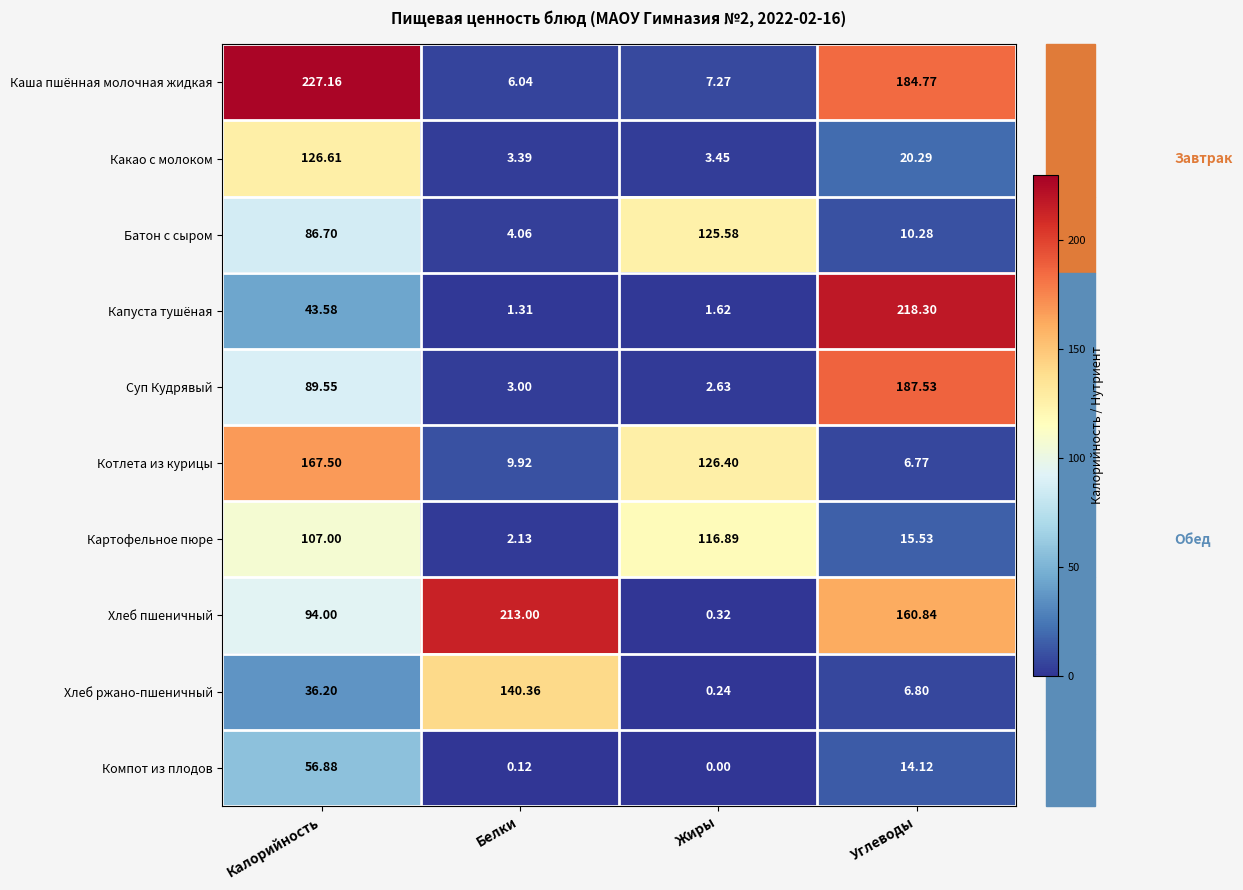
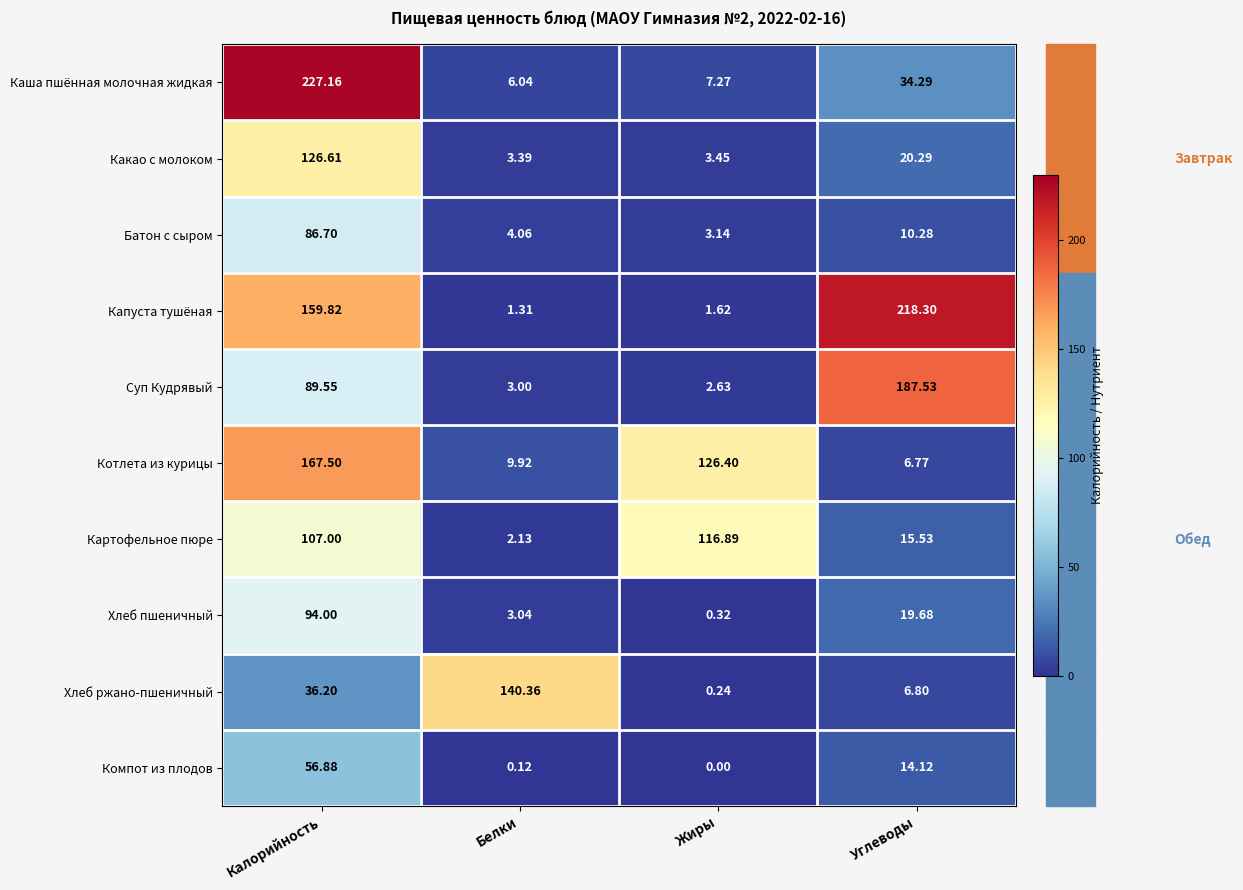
Каша пшённая молочная жидкая, Углеводы: 184.77 -> 34.29
Батон с сыром, Жиры: 125.58 -> 3.14
Капуста тушёная, Калорийность: 43.58 -> 159.82
Хлеб пшеничный, Белки: 213.00 -> 3.04
Хлеб пшеничный, Углеводы: 160.84 -> 19.68
